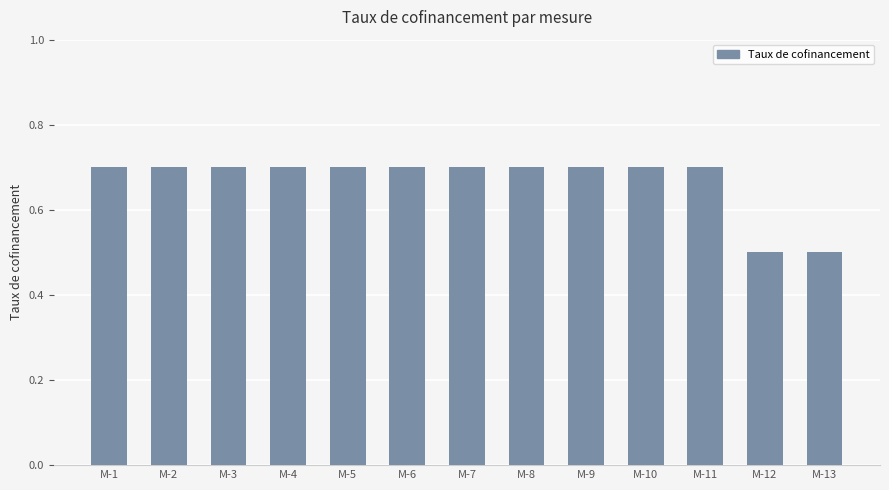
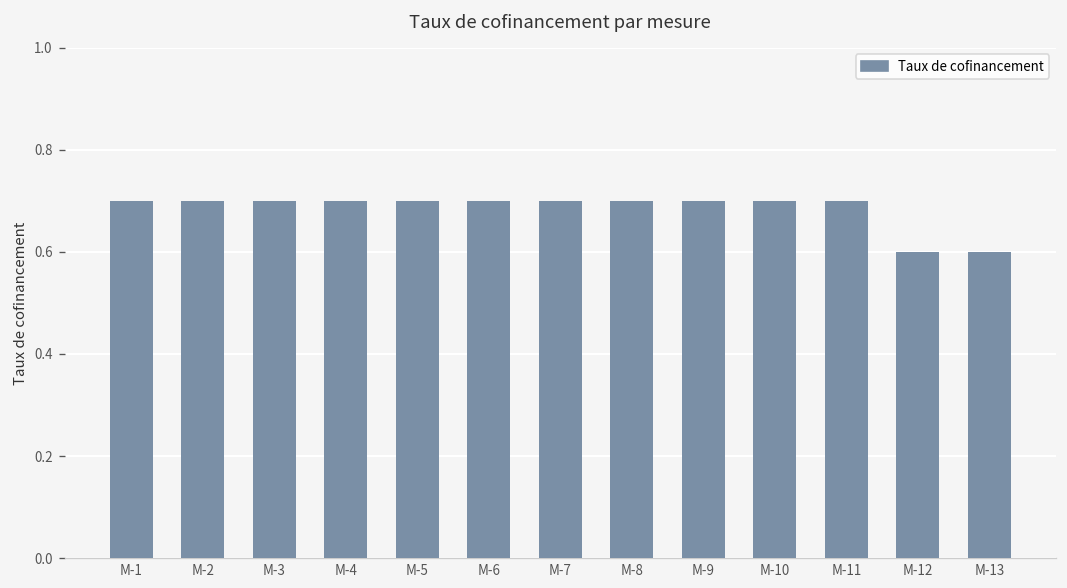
M-12: 0.5 -> 0.6
M-13: 0.5 -> 0.6
